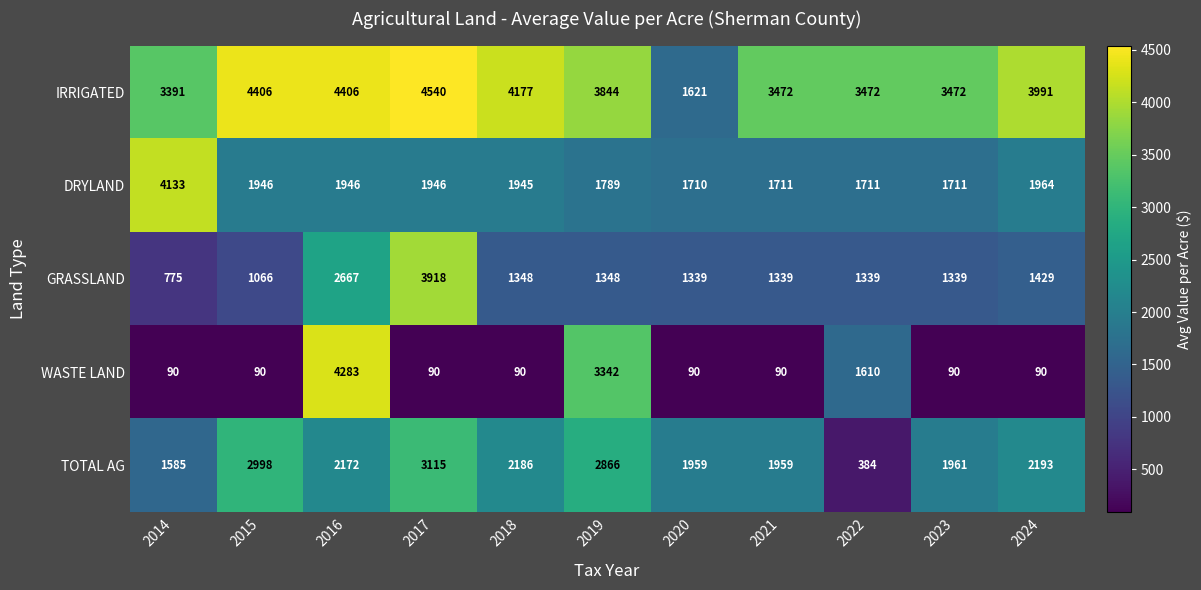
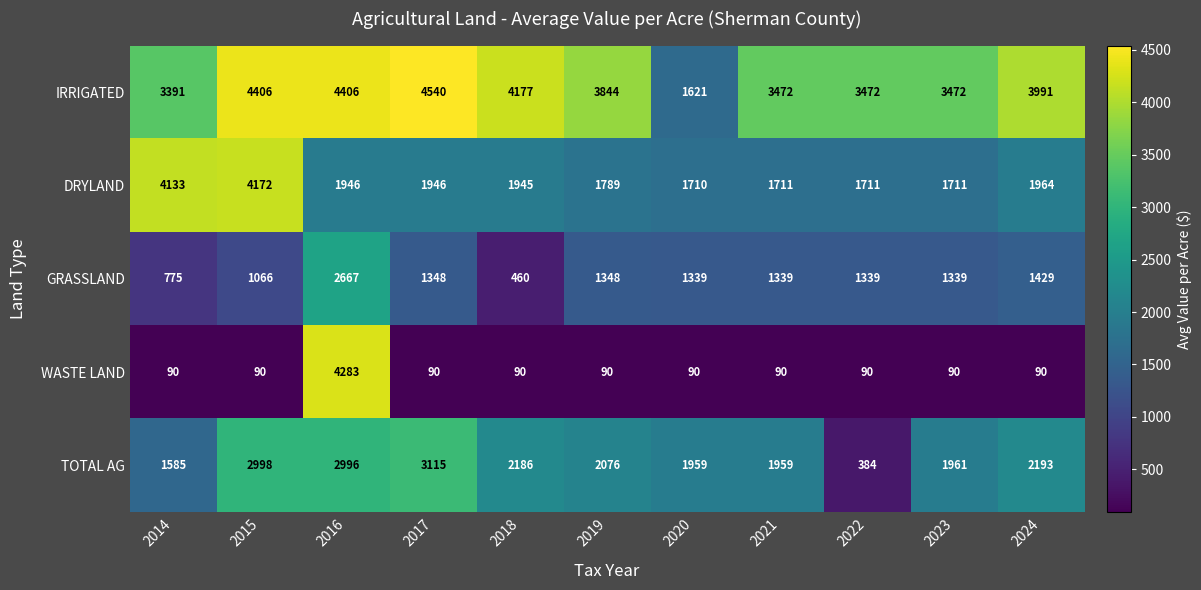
DRYLAND, 2015: 1946 -> 4172
GRASSLAND, 2017: 3918 -> 1348
GRASSLAND, 2018: 1348 -> 460
WASTE LAND, 2019: 3342 -> 90
WASTE LAND, 2022: 1610 -> 90
TOTAL AG, 2016: 2172 -> 2996
TOTAL AG, 2019: 2866 -> 2076
